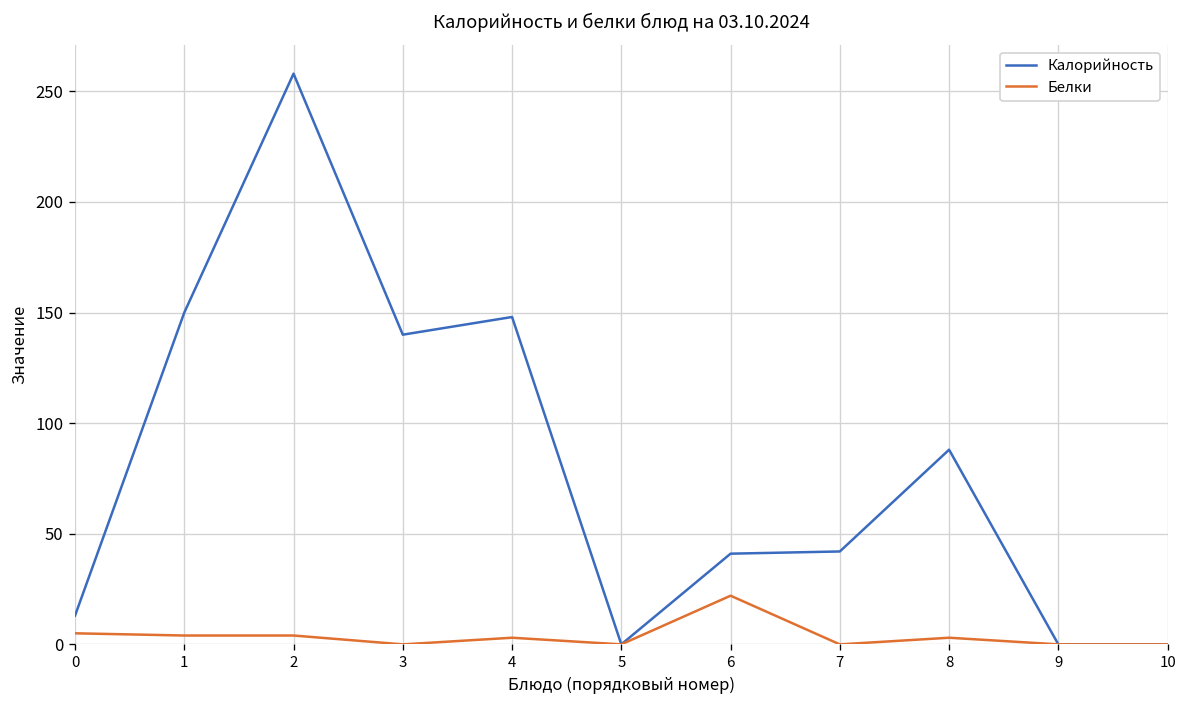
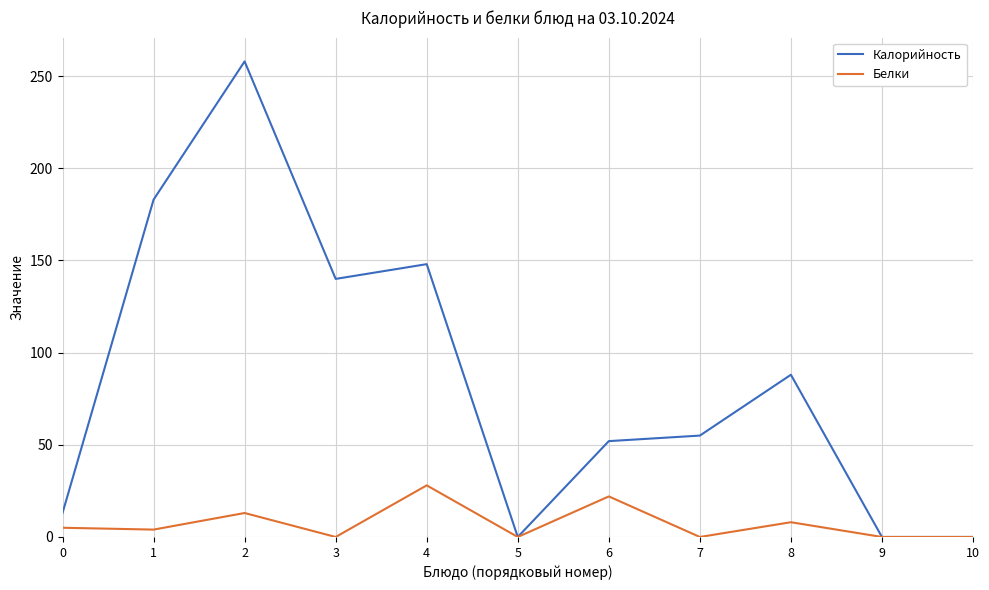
Калорийность, 1: 150 -> 183
Белки, 2: 4 -> 13
Белки, 4: 3 -> 28
Калорийность, 6: 41 -> 52
Калорийность, 7: 42 -> 55
Белки, 8: 3 -> 8
